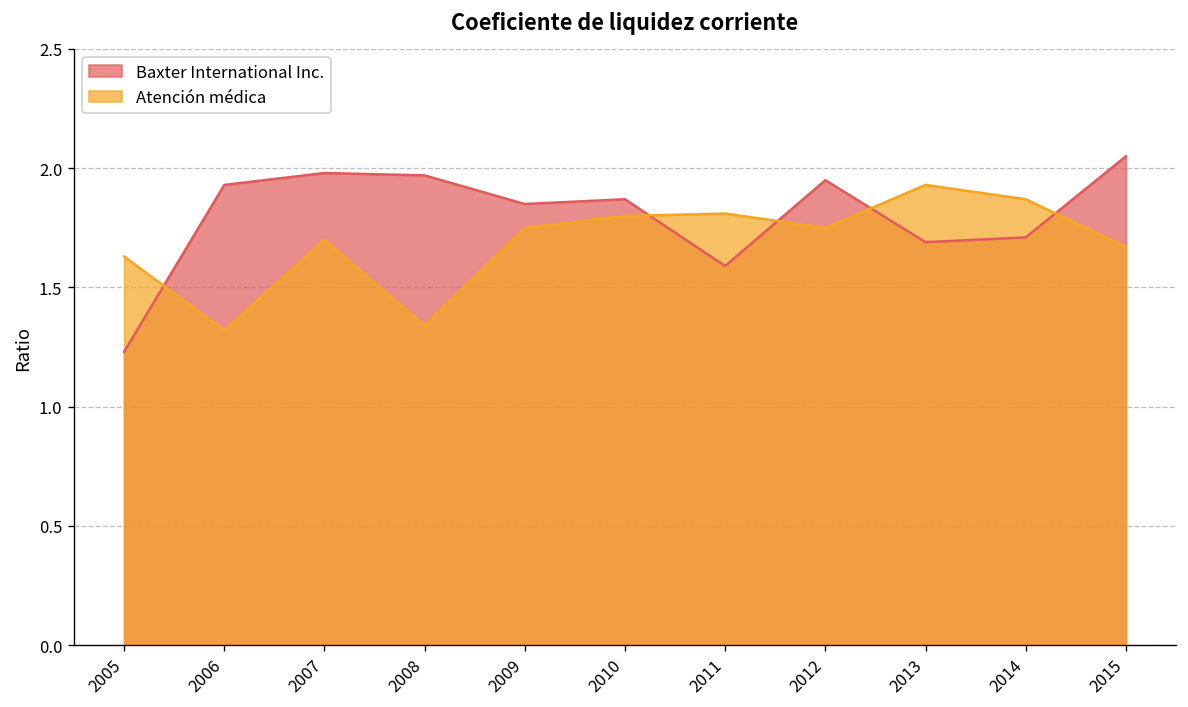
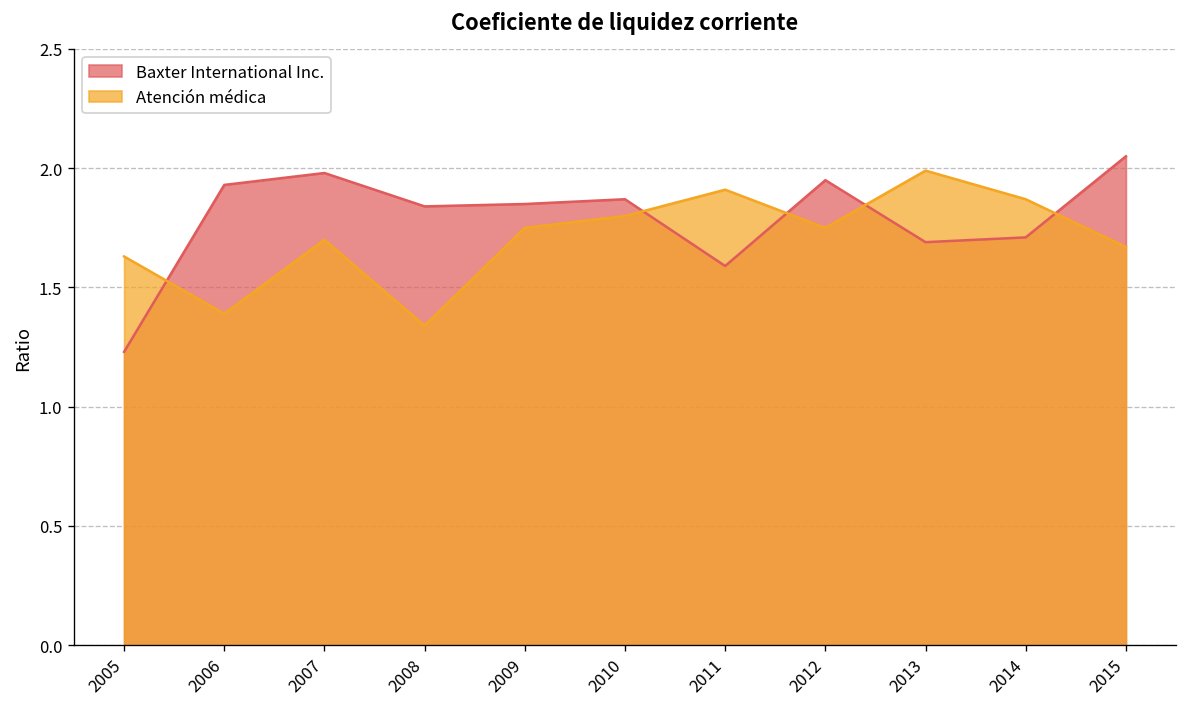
Atención médica, 2006: 1.32 -> 1.39
Baxter International Inc., 2008: 1.97 -> 1.84
Atención médica, 2011: 1.81 -> 1.91
Atención médica, 2013: 1.93 -> 1.99
